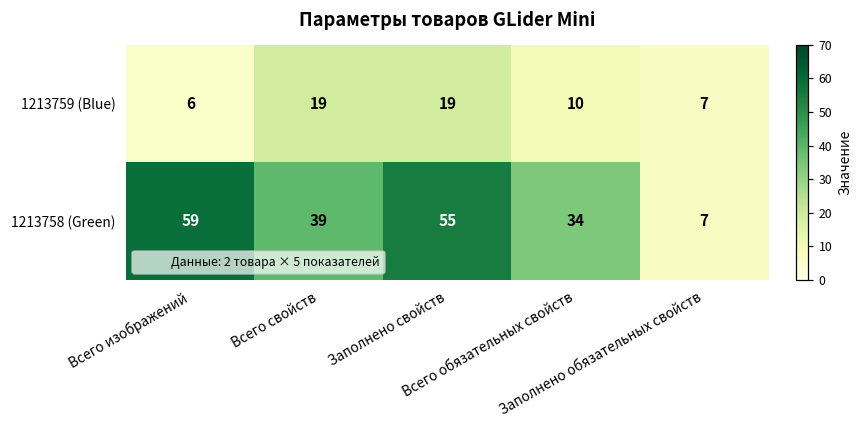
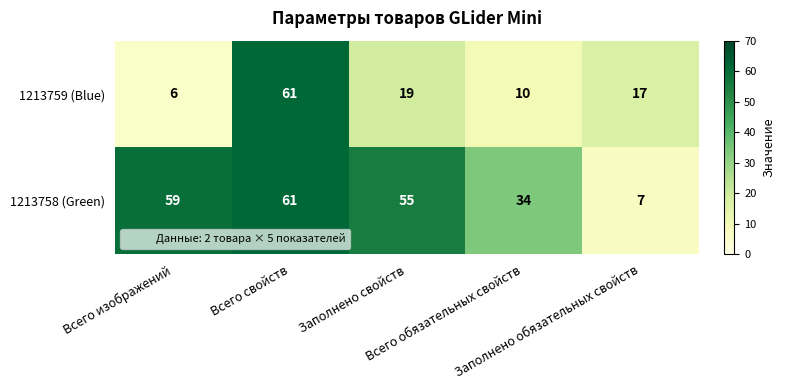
1213759 (Blue), Всего свойств: 19 -> 61
1213759 (Blue), Заполнено обязательных свойств: 7 -> 17
1213758 (Green), Всего свойств: 39 -> 61
